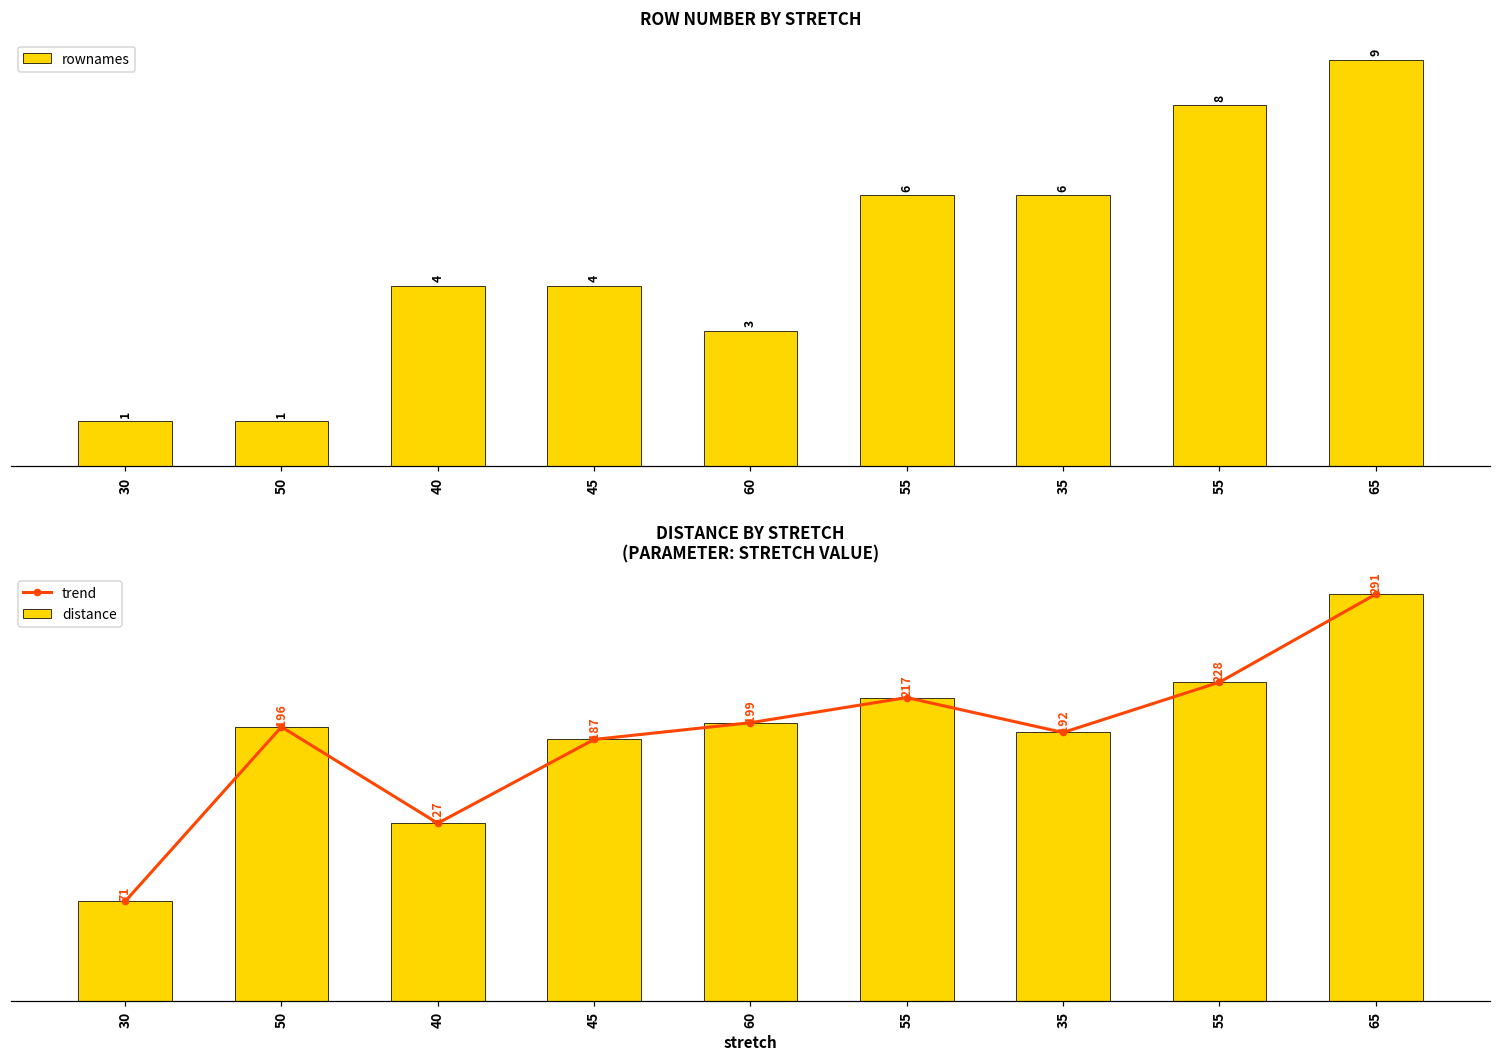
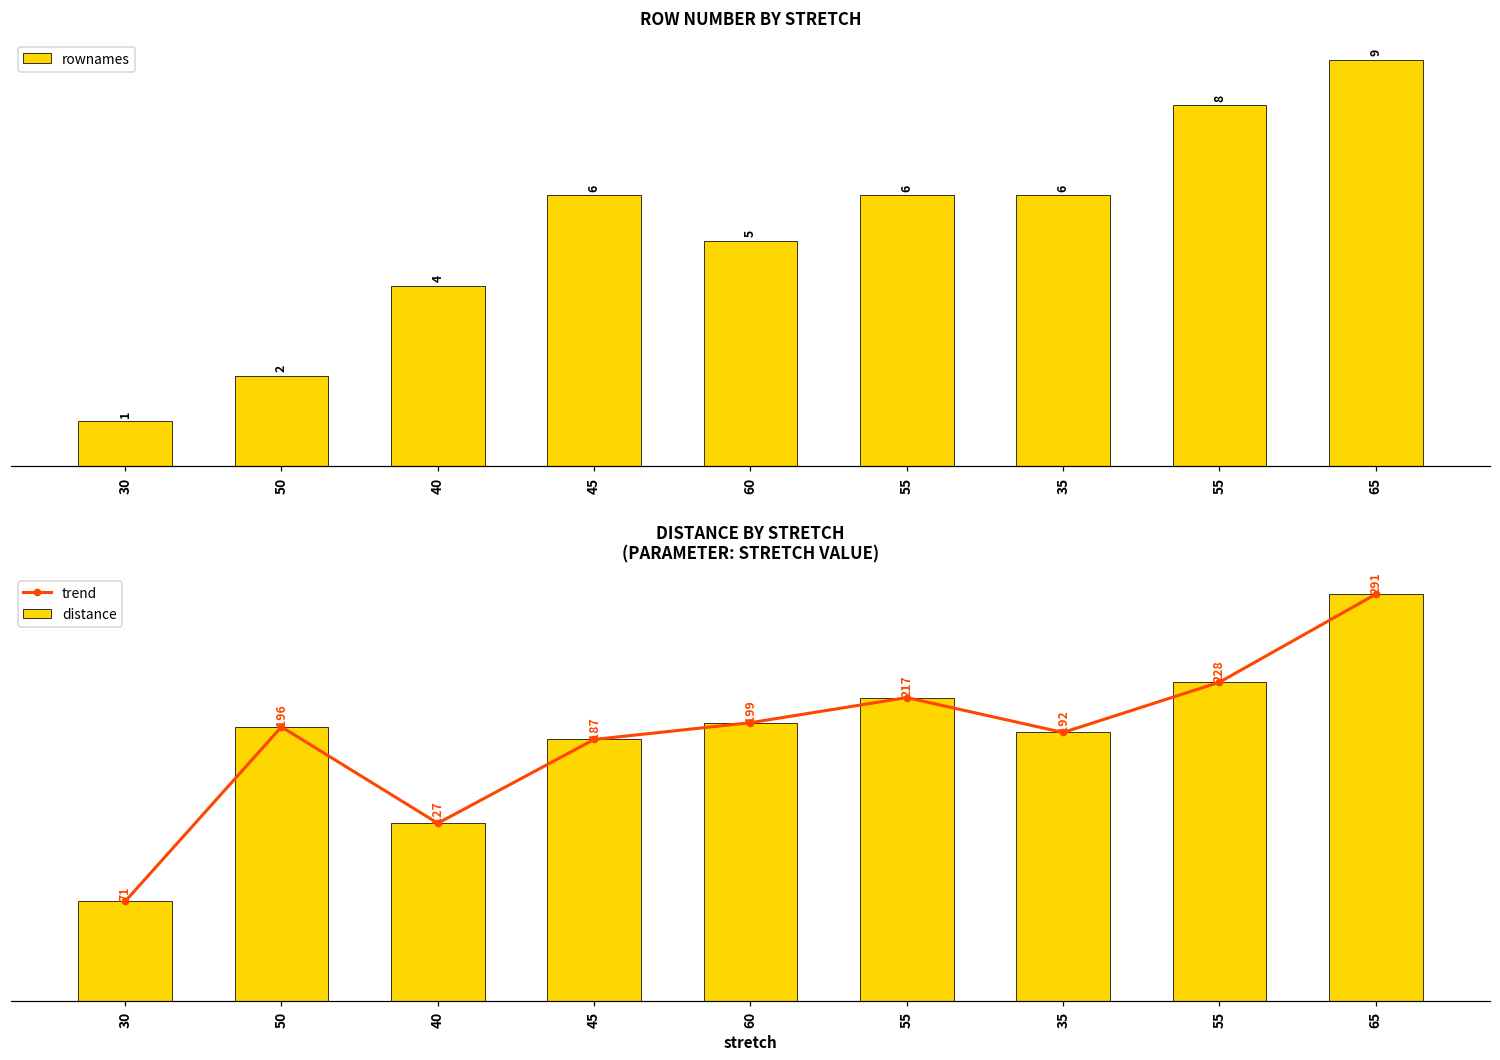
ROW NUMBER BY STRETCH, 50: 1 -> 2
ROW NUMBER BY STRETCH, 45: 4 -> 6
ROW NUMBER BY STRETCH, 60: 3 -> 5
